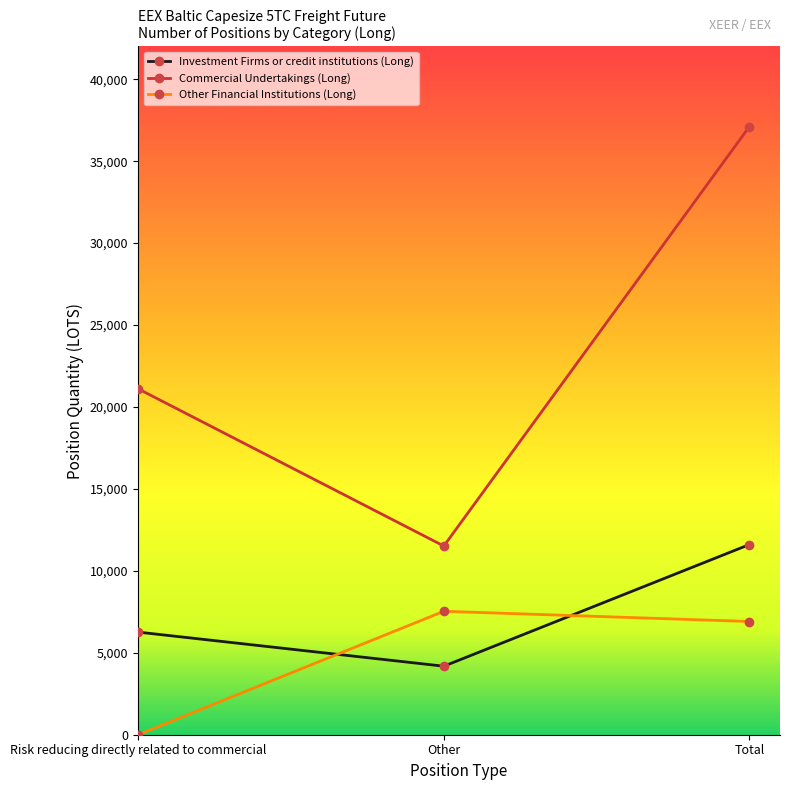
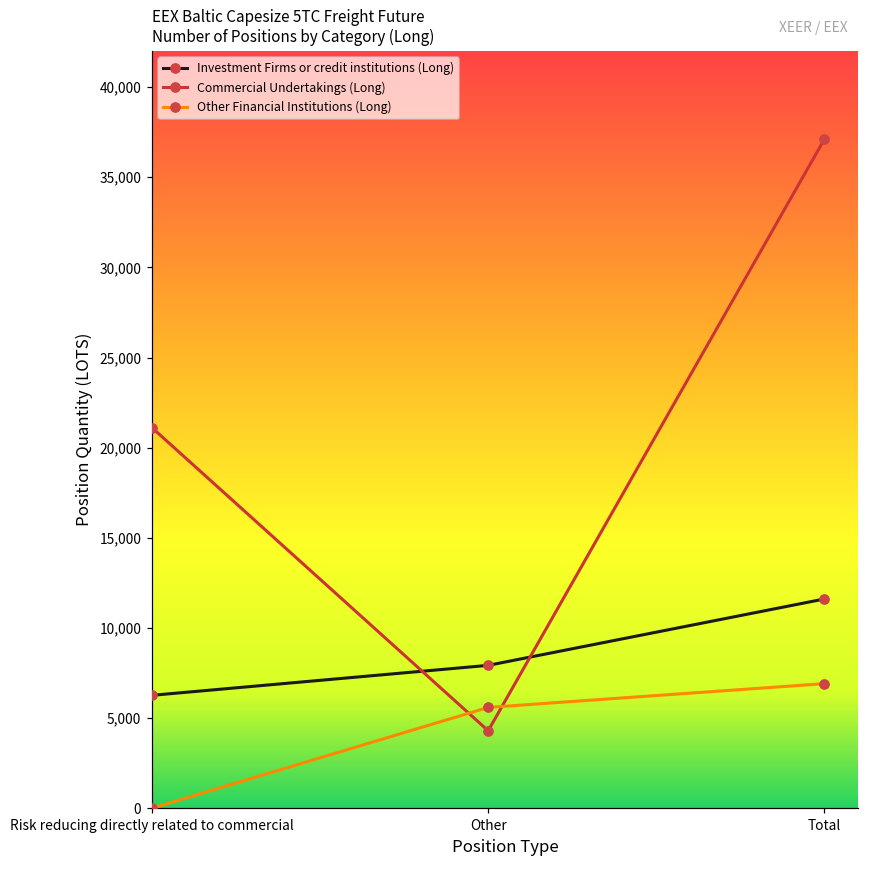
Investment Firms or credit institutions (Long), Other: 4,200 -> 7,900
Commercial Undertakings (Long), Other: 11,500 -> 4,300
Other Financial Institutions (Long), Other: 7,500 -> 5,600
